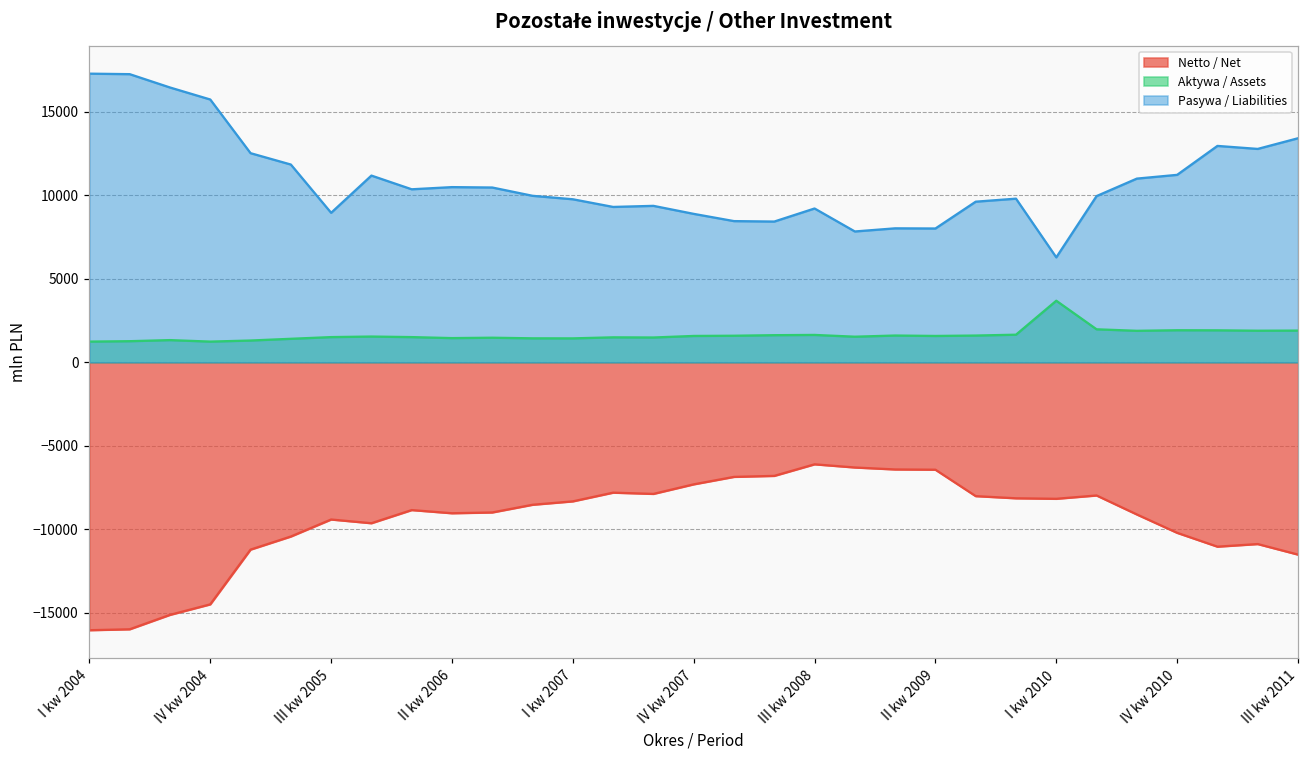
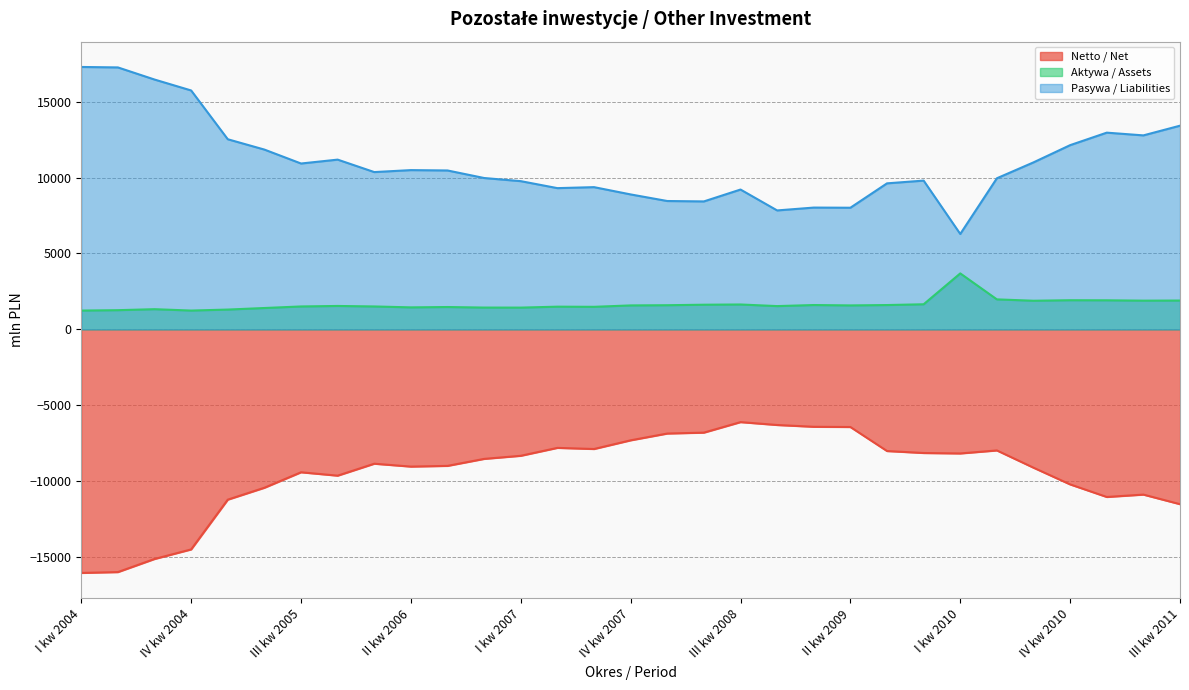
Pasywa / Liabilities, III kw 2005: 9000 -> 10900
Pasywa / Liabilities, IV kw 2010: 11200 -> 12100
